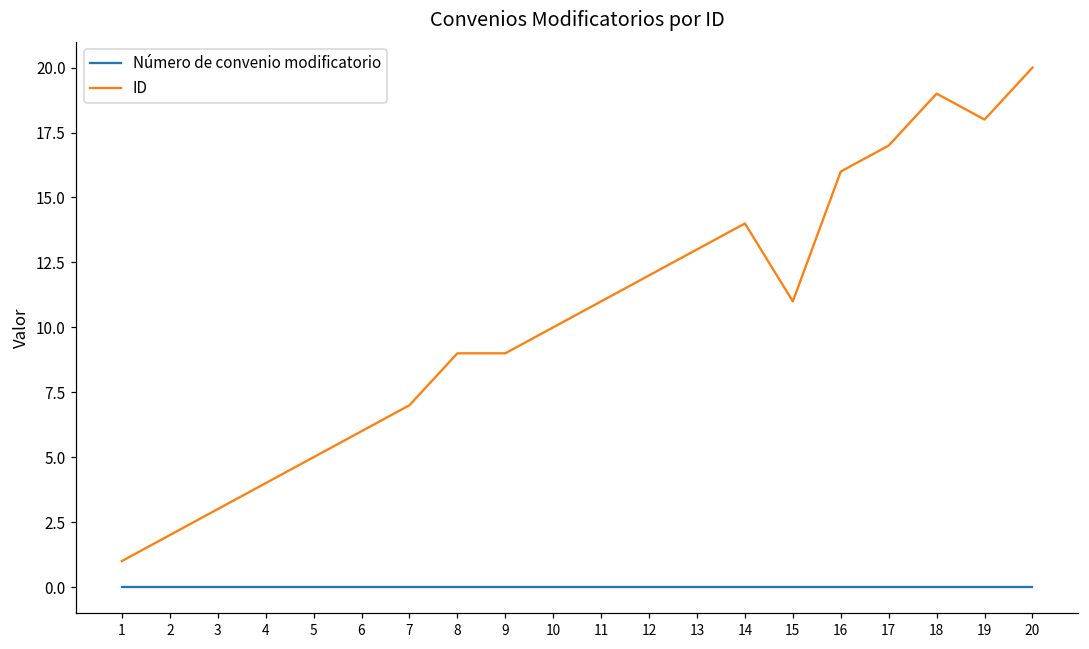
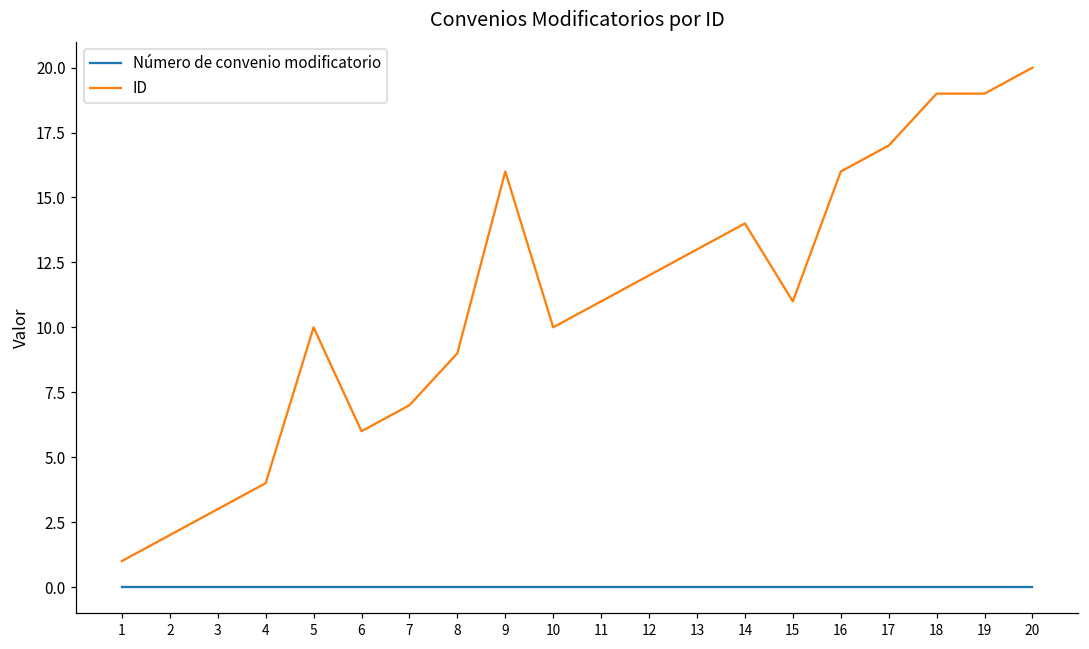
ID, 5: 5 -> 10
ID, 9: 9 -> 16
ID, 19: 18 -> 19
